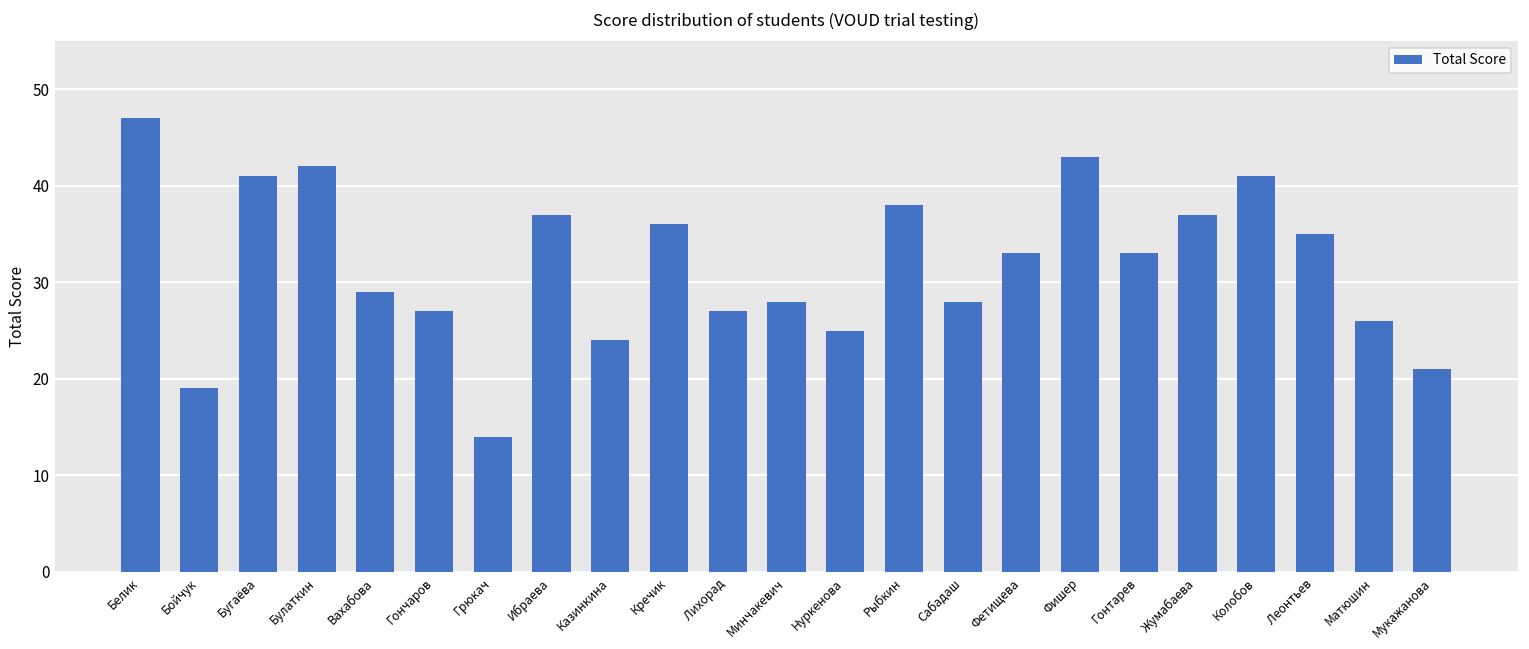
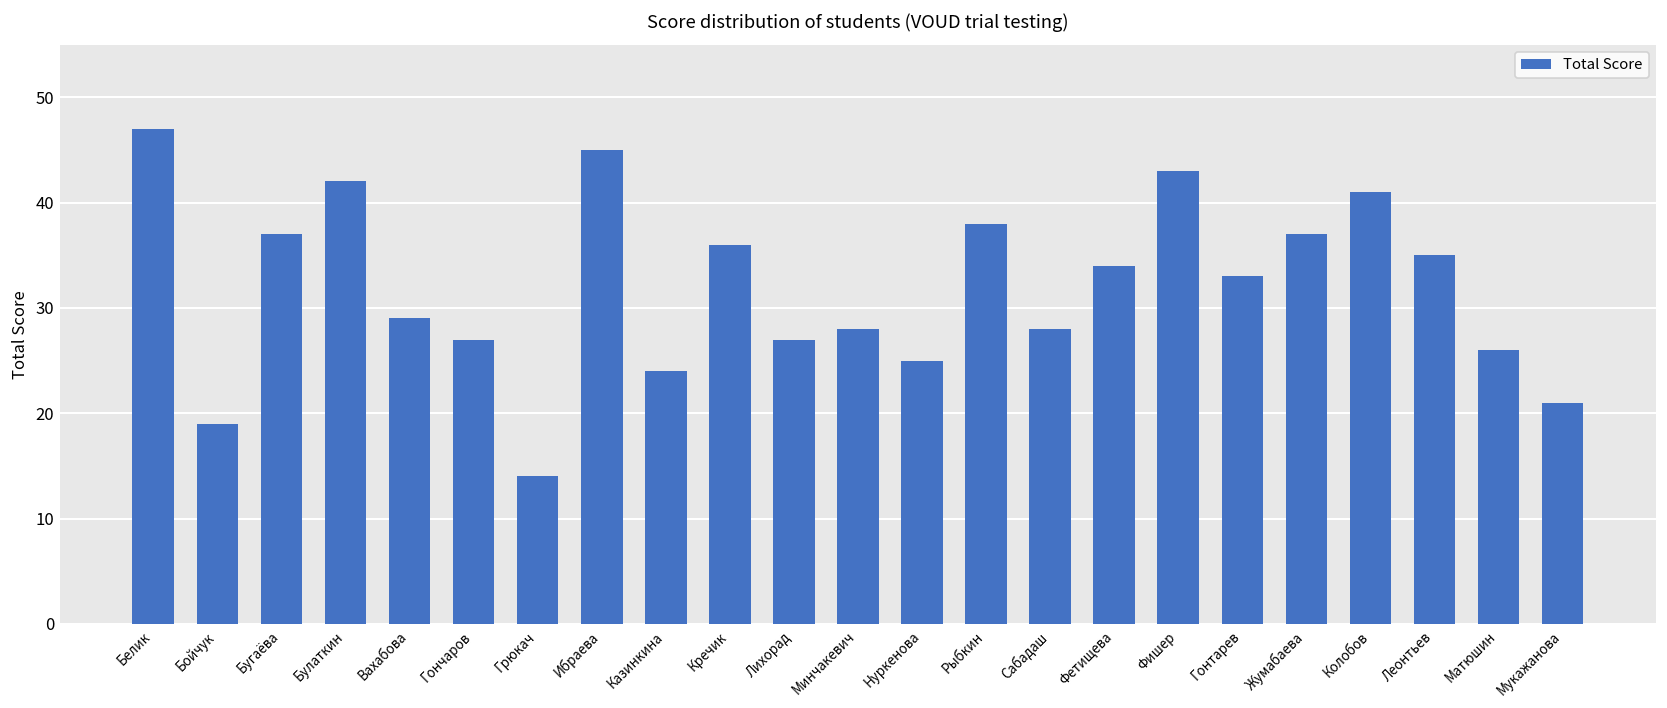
Бугаёва: 41 -> 37
Ибраева: 37 -> 45
Фетищева: 33 -> 34
